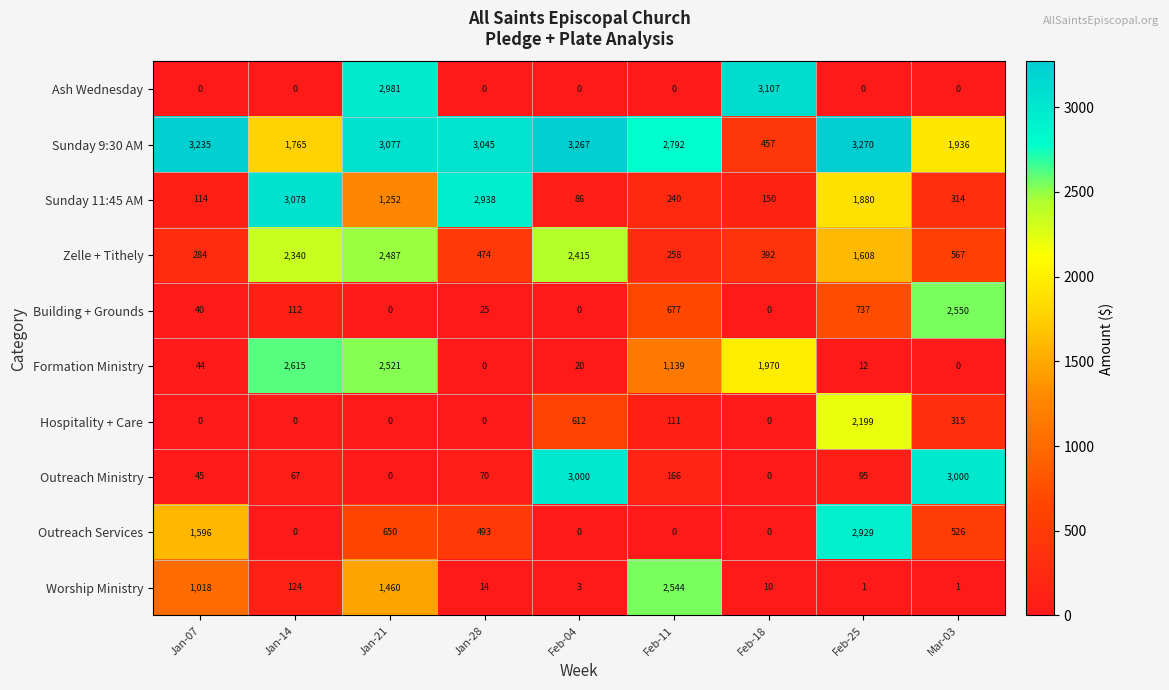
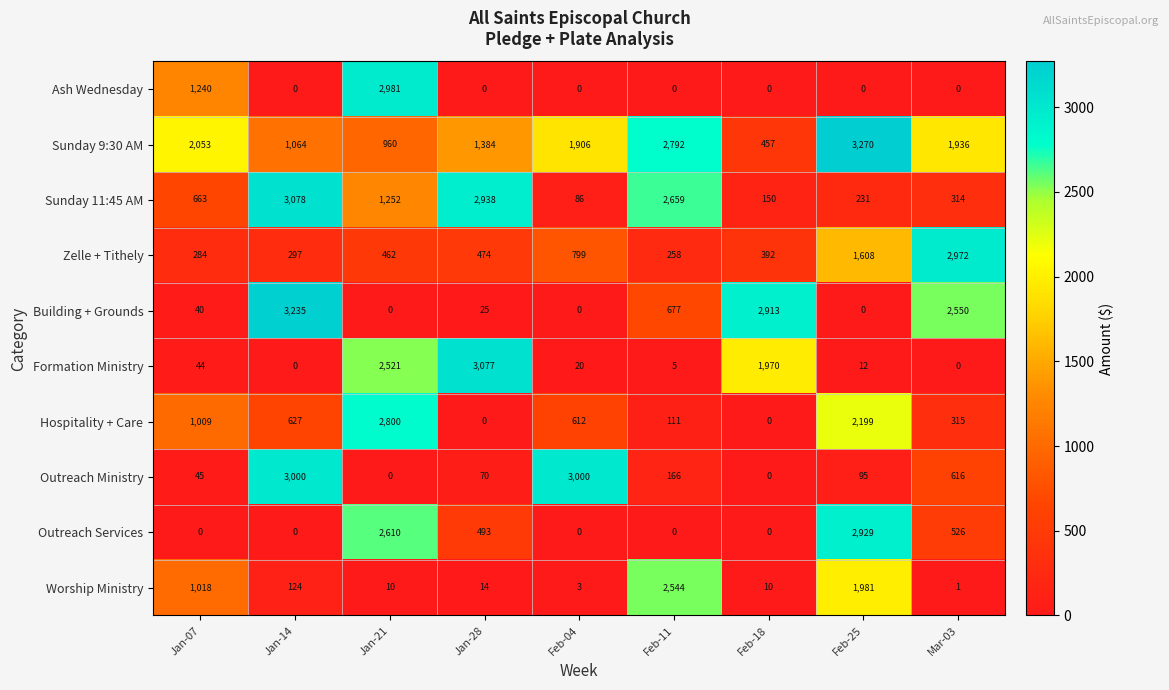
Ash Wednesday, Jan-07: 0 -> 1,240
Ash Wednesday, Feb-18: 3,107 -> 0
Sunday 9:30 AM, Jan-07: 3,235 -> 2,053
Sunday 9:30 AM, Jan-14: 1,765 -> 1,064
Sunday 9:30 AM, Jan-21: 3,077 -> 960
Sunday 9:30 AM, Jan-28: 3,045 -> 1,384
Sunday 9:30 AM, Feb-04: 3,267 -> 1,906
Sunday 11:45 AM, Jan-07: 114 -> 663
Sunday 11:45 AM, Feb-11: 240 -> 2,659
Sunday 11:45 AM, Feb-25: 1,880 -> 231
Zelle + Tithely, Jan-14: 2,340 -> 297
Zelle + Tithely, Jan-21: 2,487 -> 462
Zelle + Tithely, Feb-04: 2,415 -> 799
Zelle + Tithely, Mar-03: 567 -> 2,972
Building + Grounds, Jan-14: 112 -> 3,235
Building + Grounds, Feb-18: 0 -> 2,913
Building + Grounds, Feb-25: 737 -> 0
Formation Ministry, Jan-14: 2,615 -> 0
Formation Ministry, Jan-28: 0 -> 3,077
Formation Ministry, Feb-11: 1,139 -> 5
Hospitality + Care, Jan-07: 0 -> 1,009
Hospitality + Care, Jan-14: 0 -> 627
Hospitality + Care, Jan-21: 0 -> 2,800
Outreach Ministry, Jan-14: 67 -> 3,000
Outreach Ministry, Mar-03: 3,000 -> 616
Outreach Services, Jan-07: 1,596 -> 0
Outreach Services, Jan-21: 650 -> 2,610
Worship Ministry, Jan-21: 1,460 -> 10
Worship Ministry, Feb-25: 1 -> 1,981
